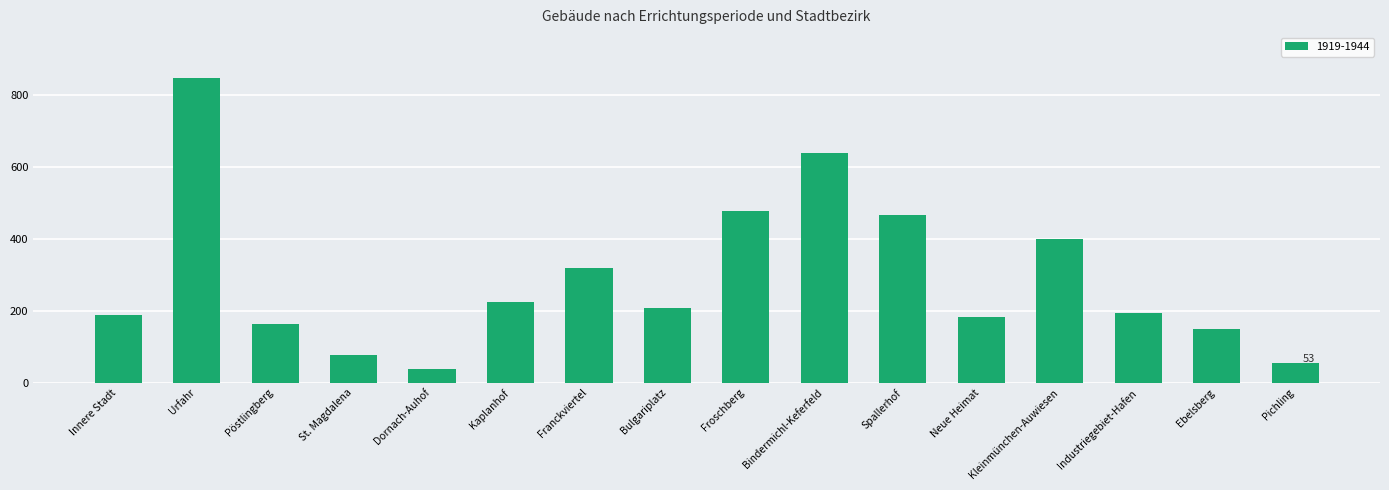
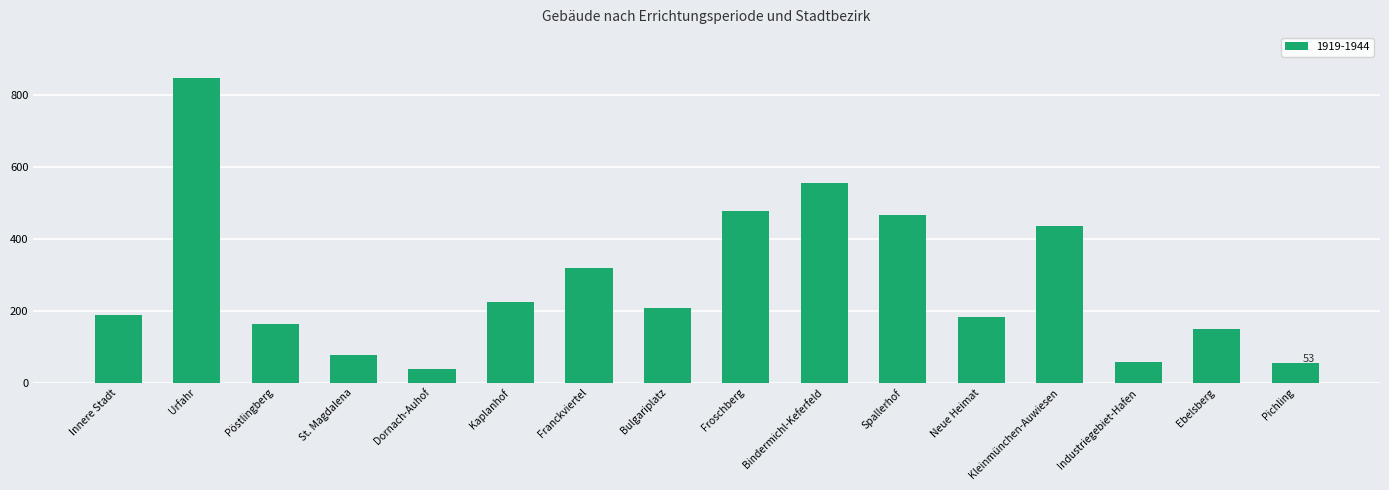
Bindermichl-Keferfeld: 640 -> 560
Kleinmünchen-Auwiesen: 400 -> 440
Industriegebiet-Hafen: 200 -> 60
